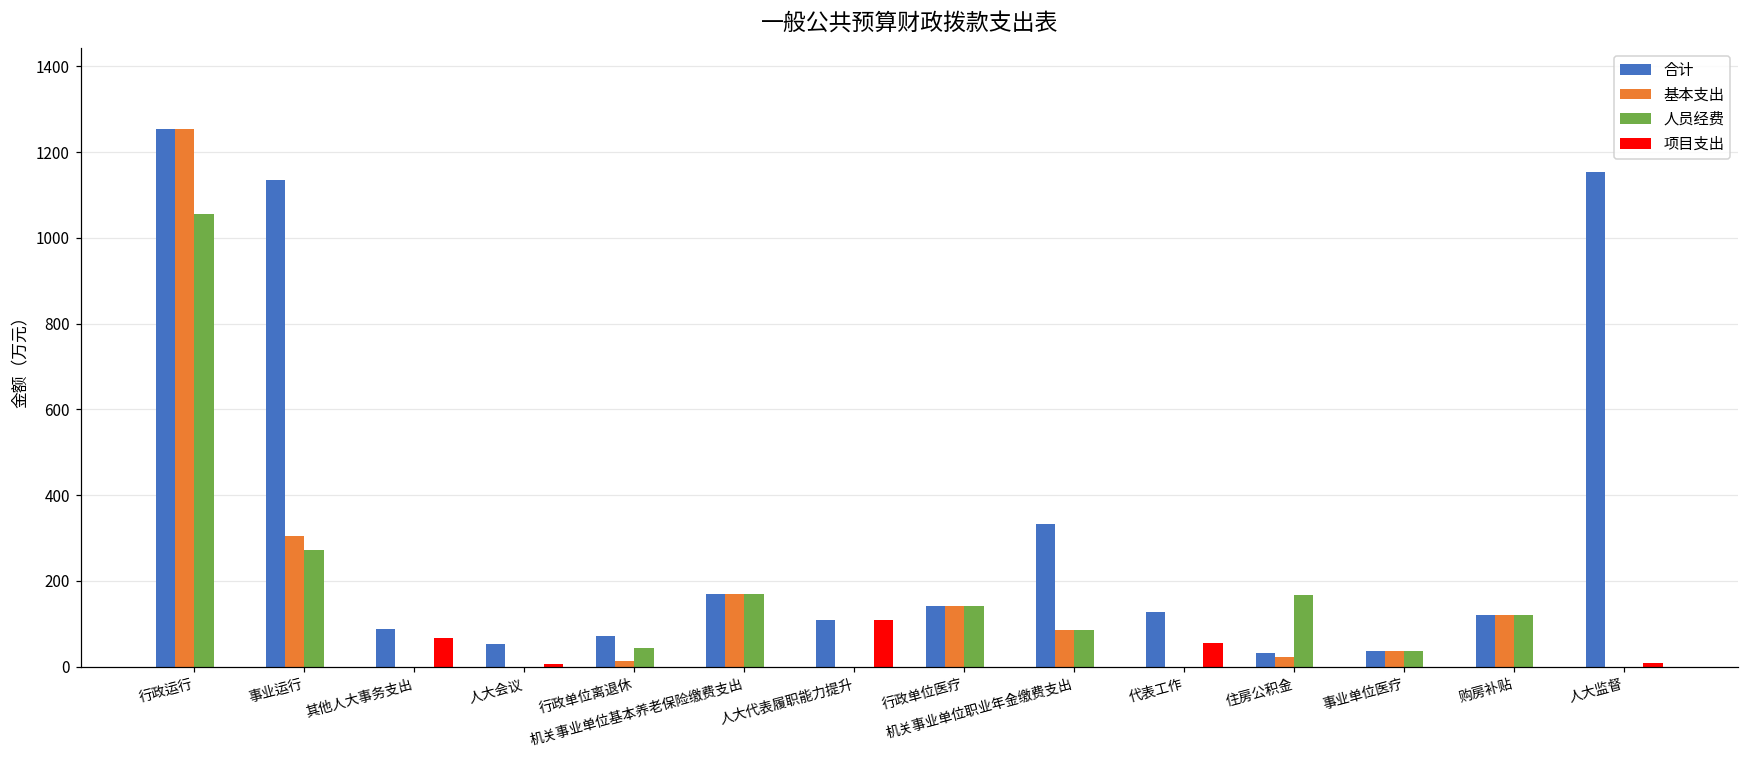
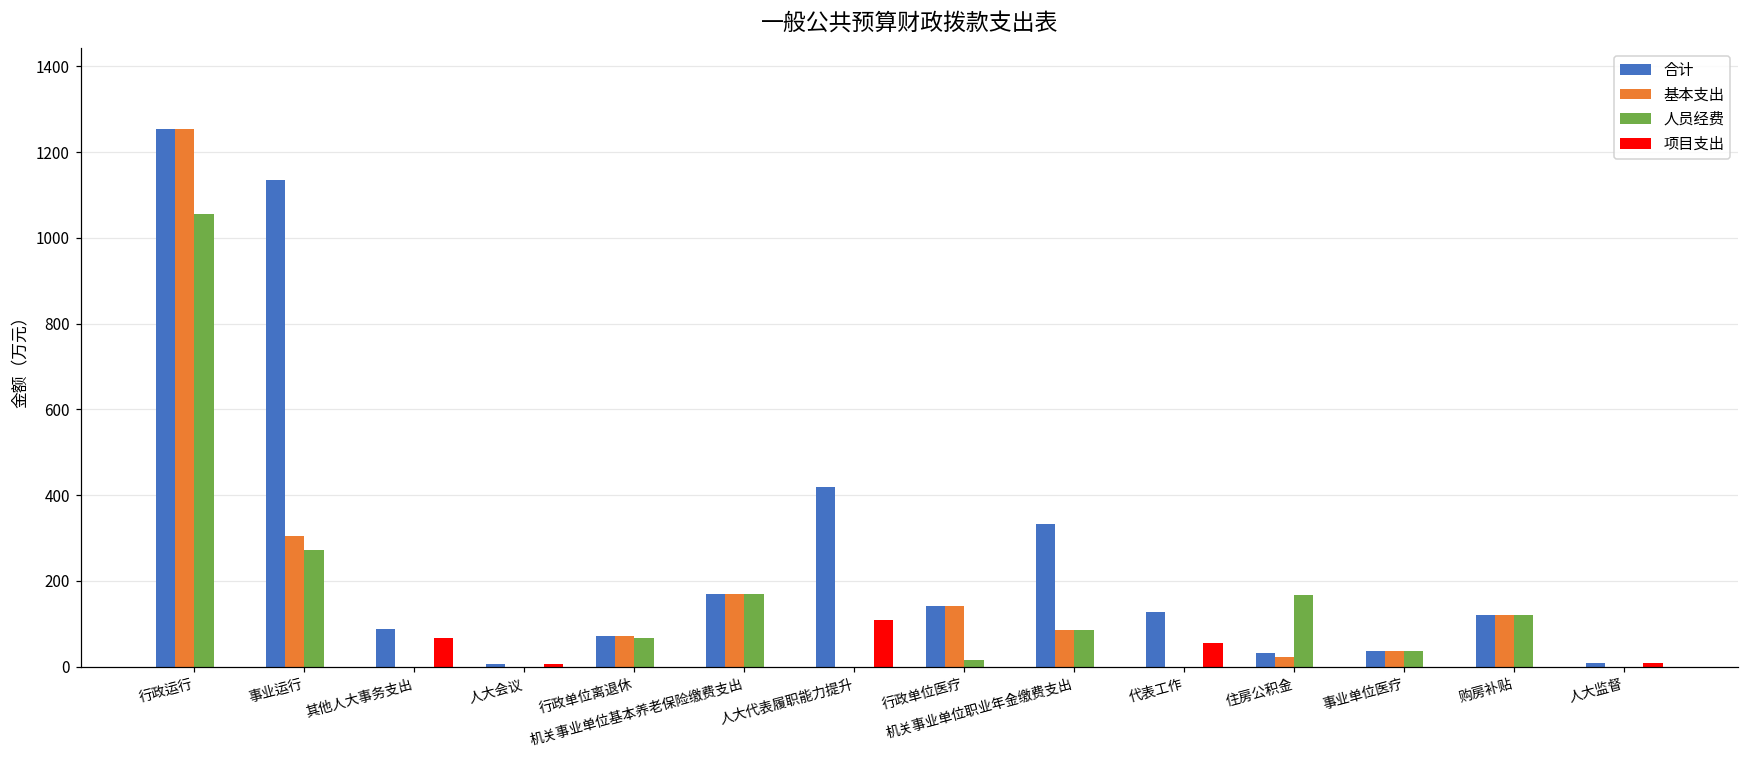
合计, 人大会议: 50 -> 10
基本支出, 行政单位离退休: 10 -> 70
人员经费, 行政单位离退休: 40 -> 70
合计, 人大代表履职能力提升: 110 -> 420
人员经费, 行政单位医疗: 140 -> 20
合计, 人大监督: 1150 -> 10
